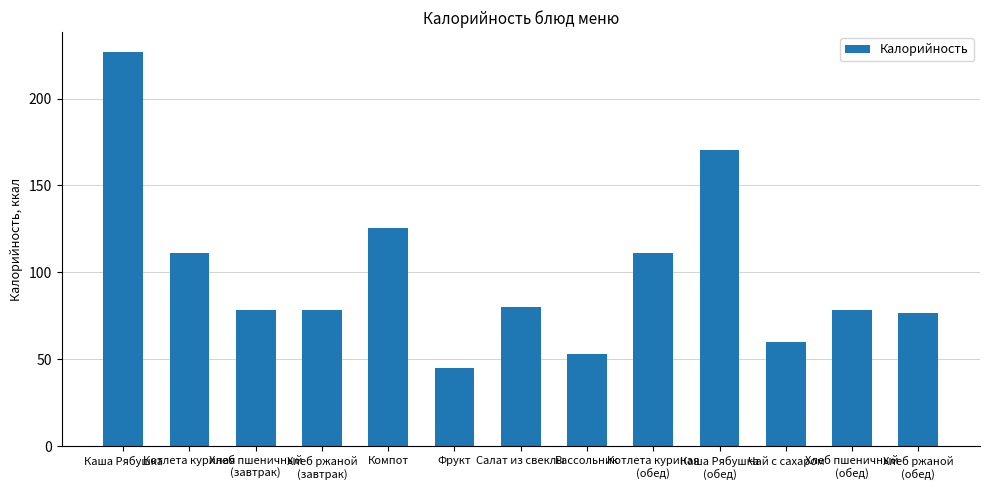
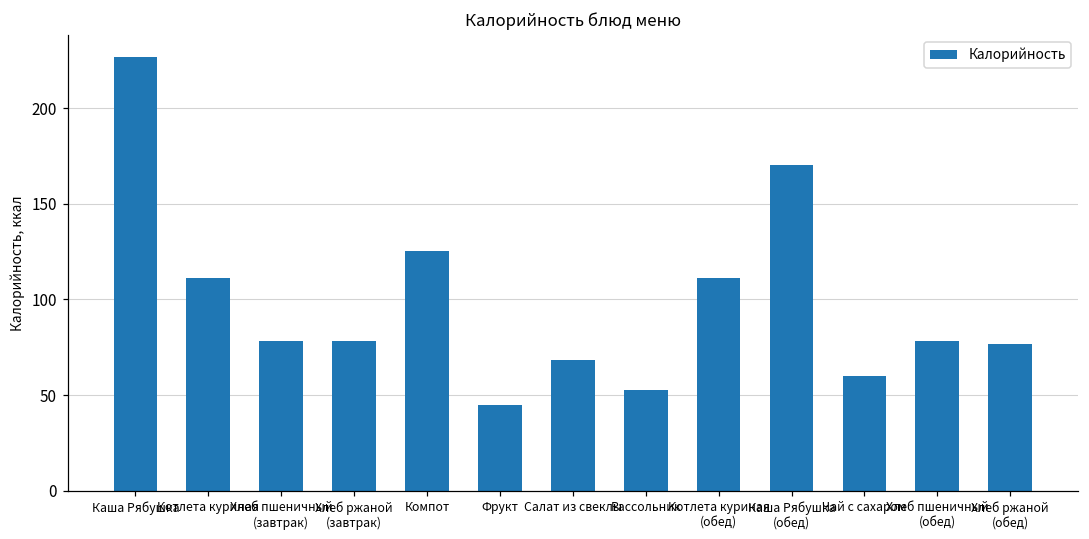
Салат из свеклы: 80 -> 68
